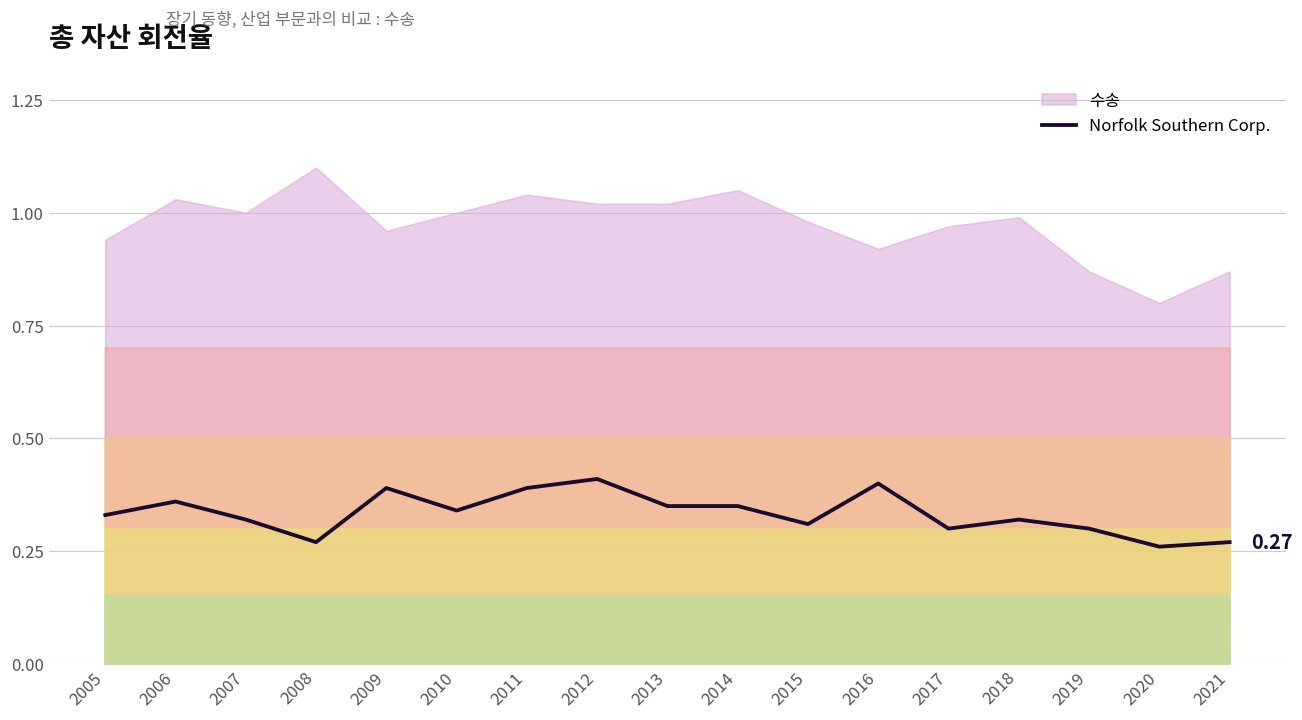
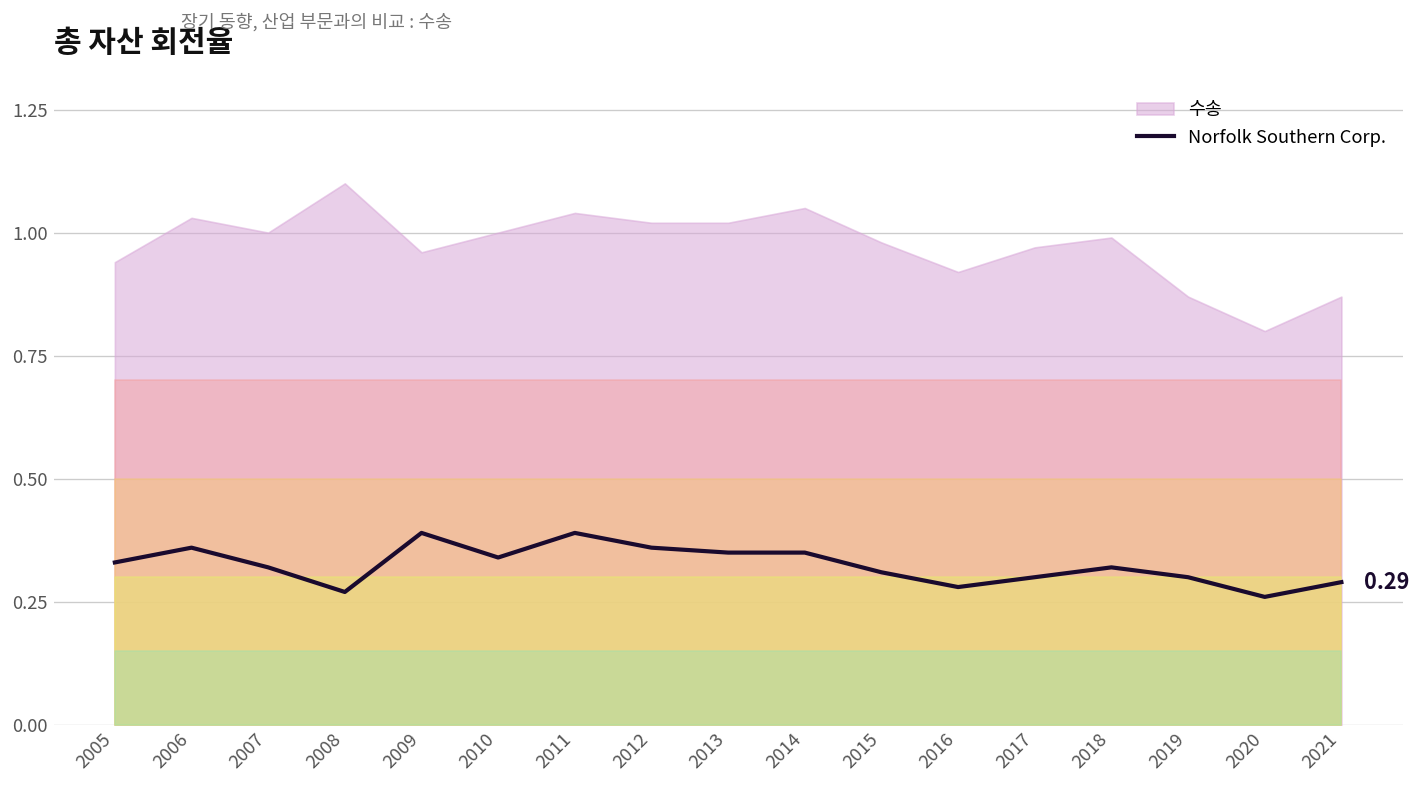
Norfolk Southern Corp., 2012: 0.41 -> 0.36
Norfolk Southern Corp., 2016: 0.40 -> 0.28
Norfolk Southern Corp., 2021: 0.27 -> 0.29
